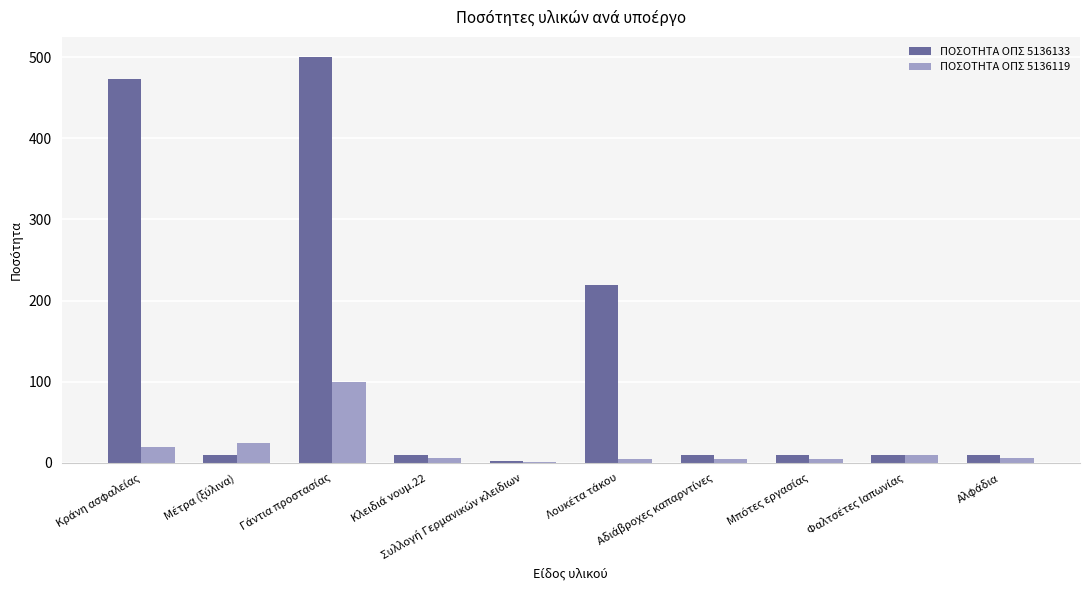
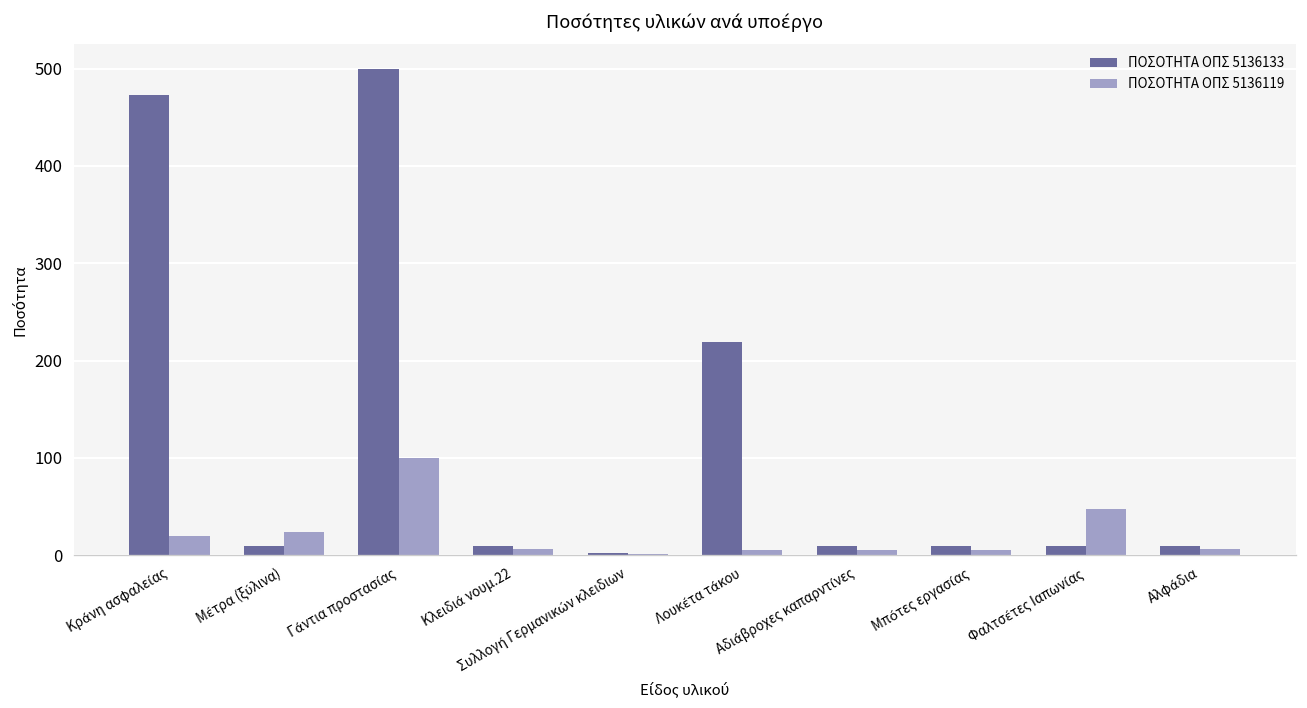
ΠΟΣΟΤΗΤΑ ΟΠΣ 5136119, Φαλτσέτες Ιαπωνίας: 10 -> 50
